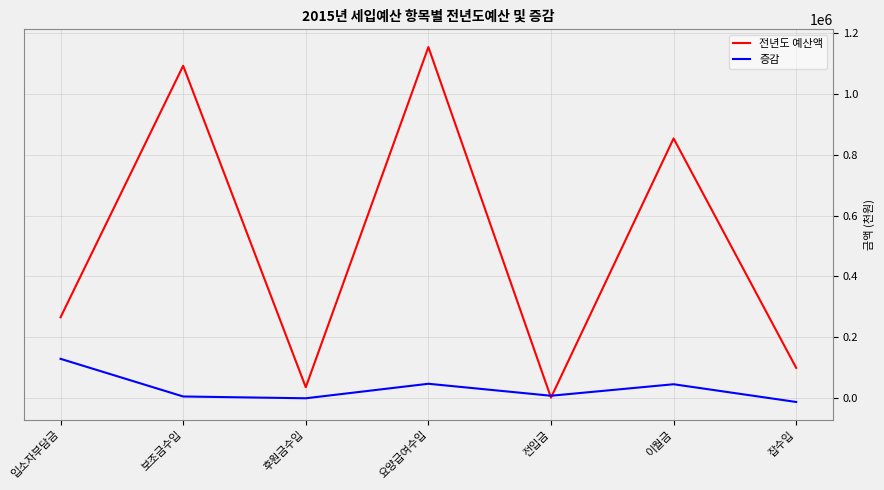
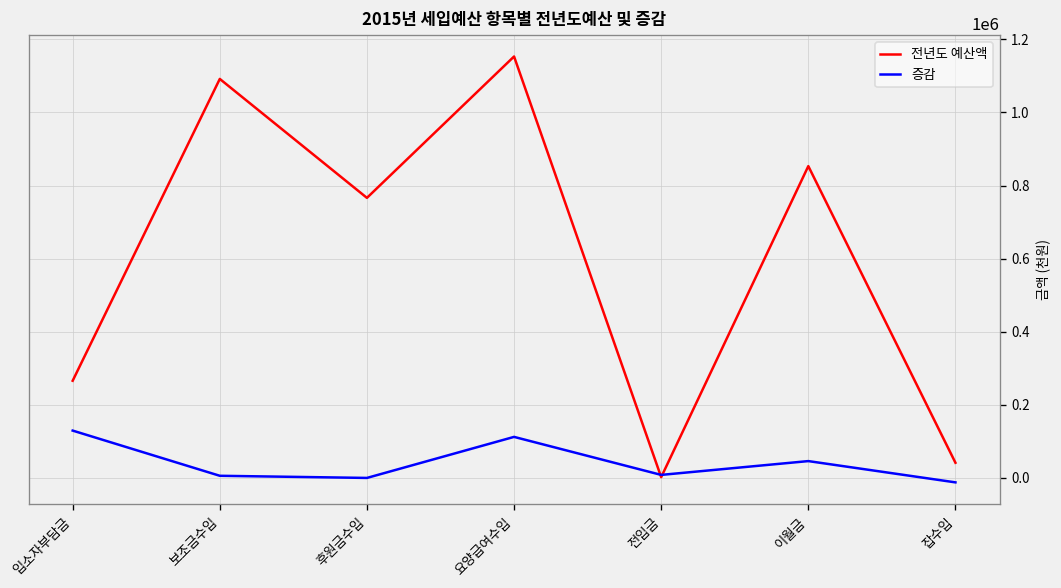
전년도 예산액, 후원금수입: 40000 -> 770000
증감, 요양급여수입: 50000 -> 110000
전년도 예산액, 잡수입: 100000 -> 40000
